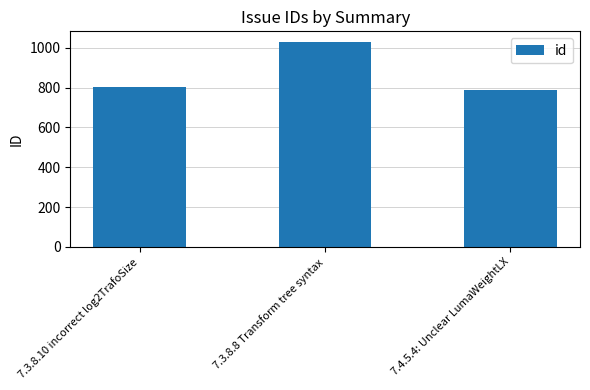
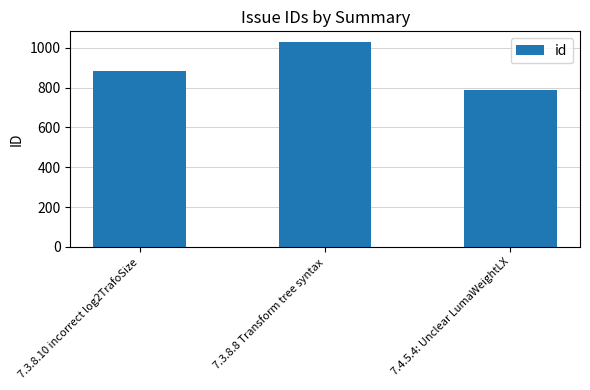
7.3.8.10 incorrect log2TrafoSize: 800 -> 880
